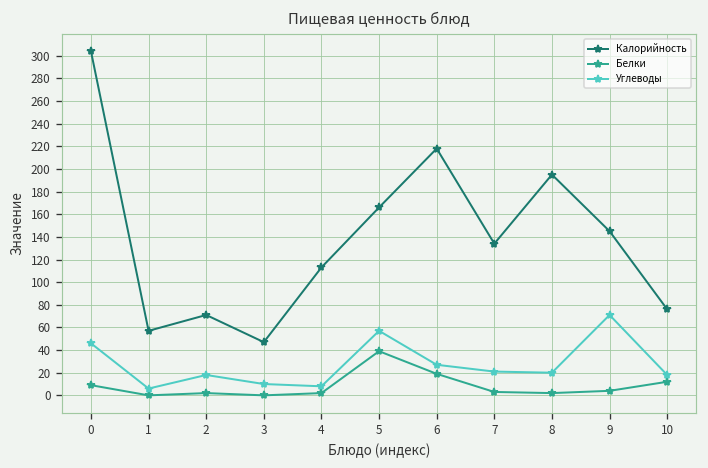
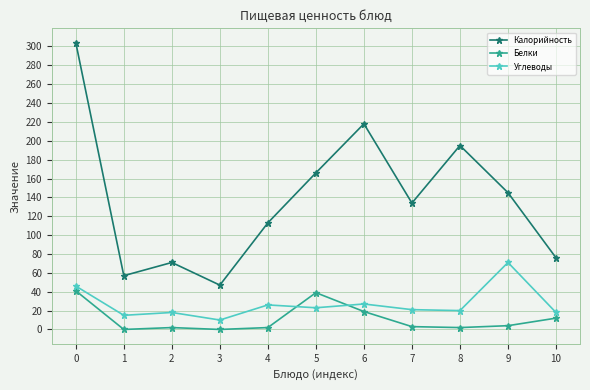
Белки, 0: 10 -> 40
Углеводы, 1: 10 -> 20
Углеводы, 4: 10 -> 30
Углеводы, 5: 60 -> 20
